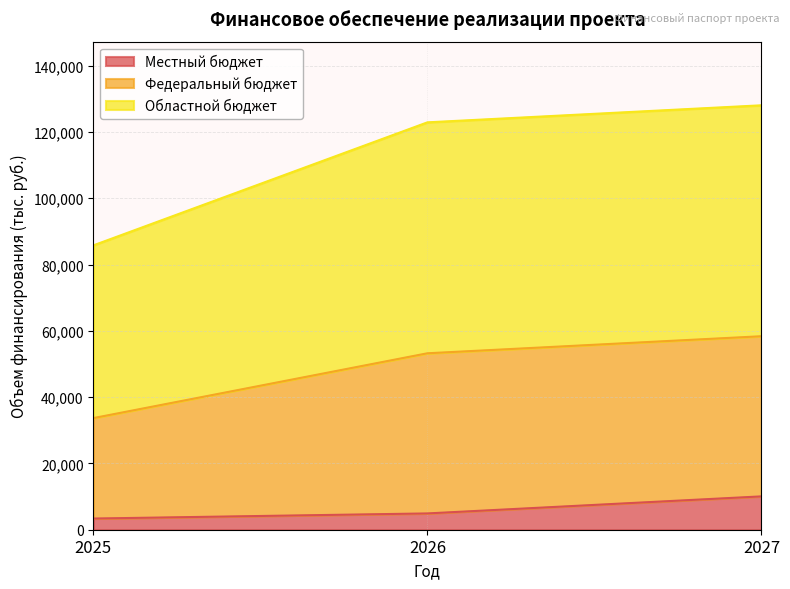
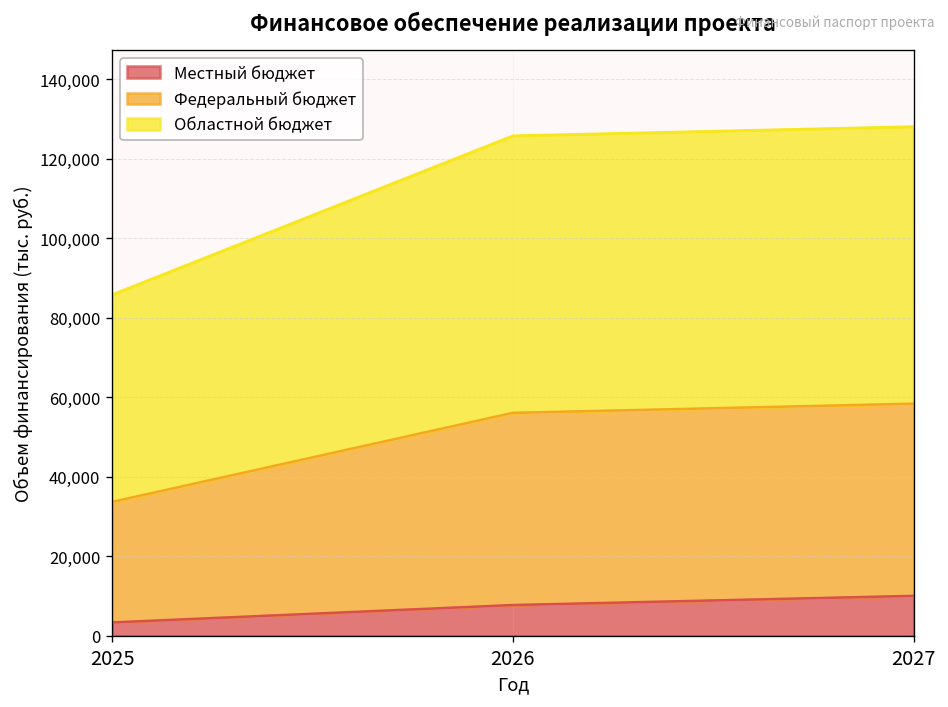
Местный бюджет, 2026: 5,000 -> 8,000
